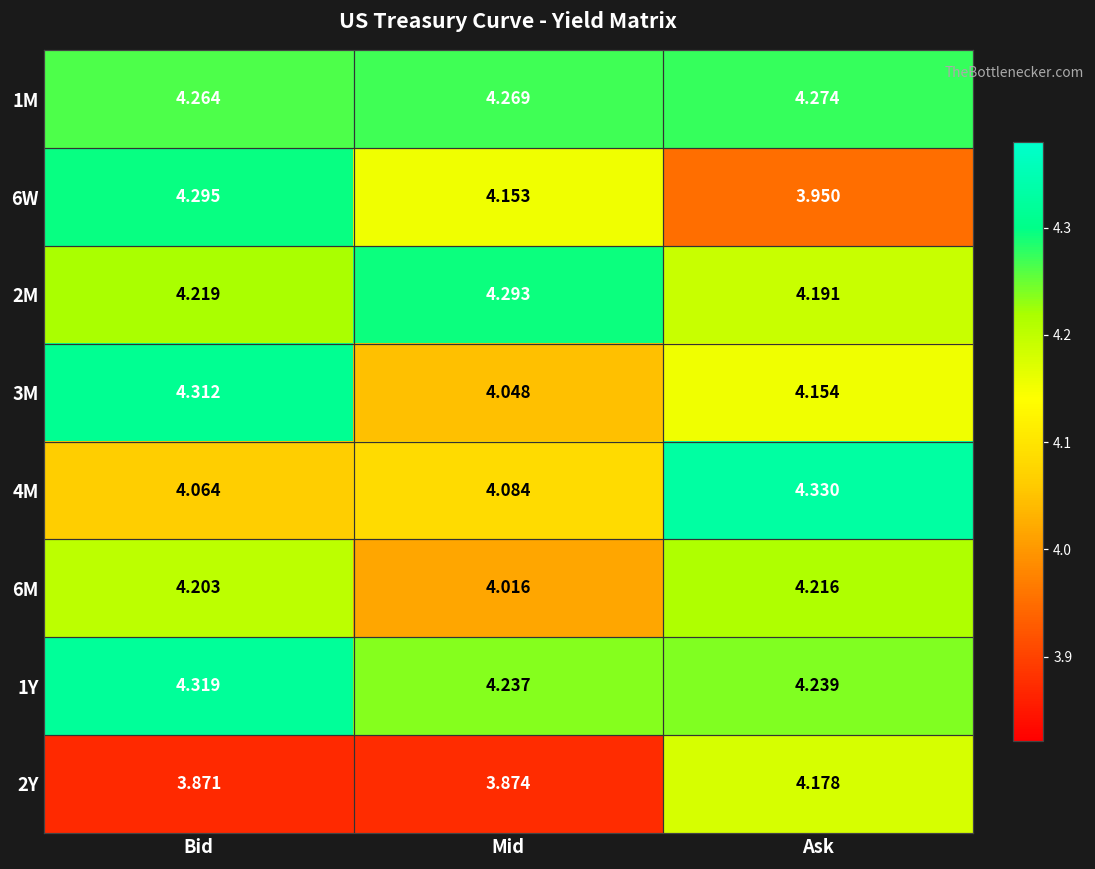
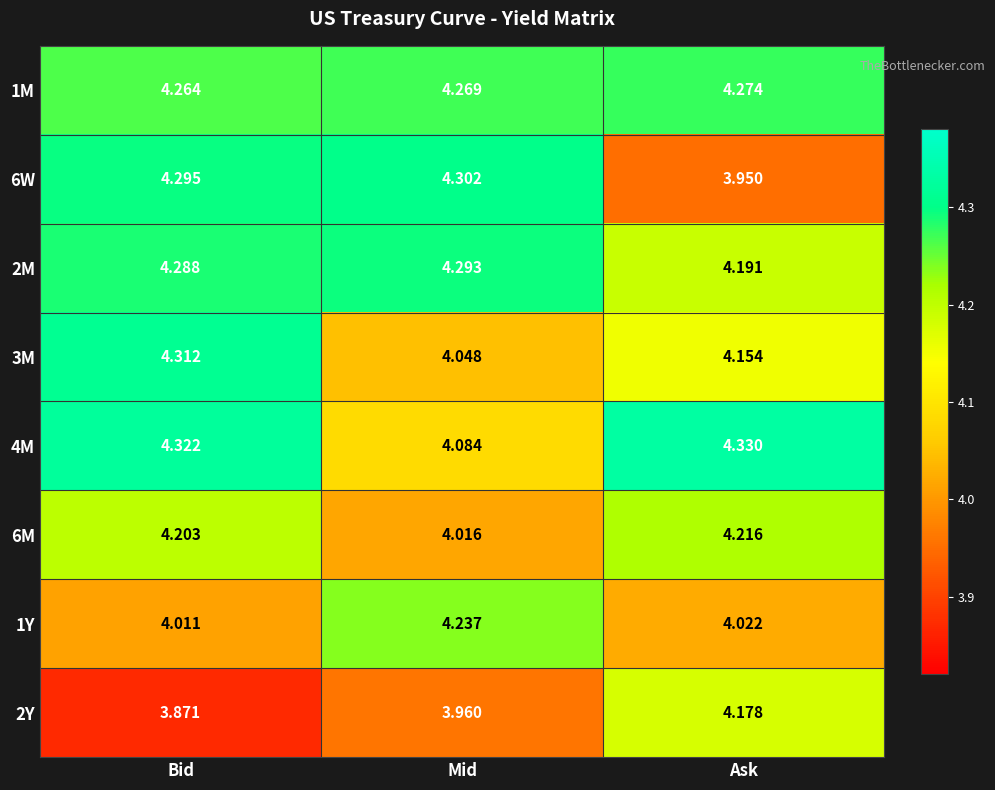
6W, Mid: 4.153 -> 4.302
2M, Bid: 4.219 -> 4.288
4M, Bid: 4.064 -> 4.322
1Y, Bid: 4.319 -> 4.011
1Y, Ask: 4.239 -> 4.022
2Y, Mid: 3.874 -> 3.960
